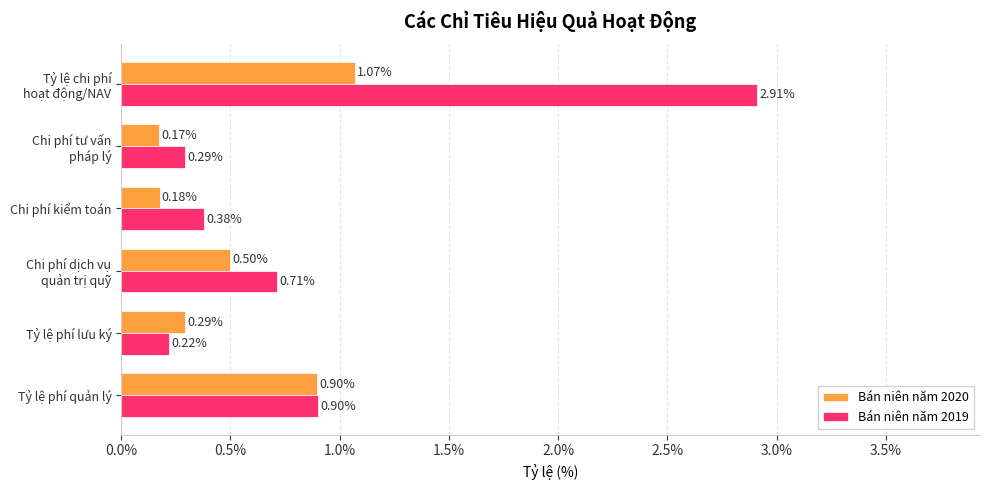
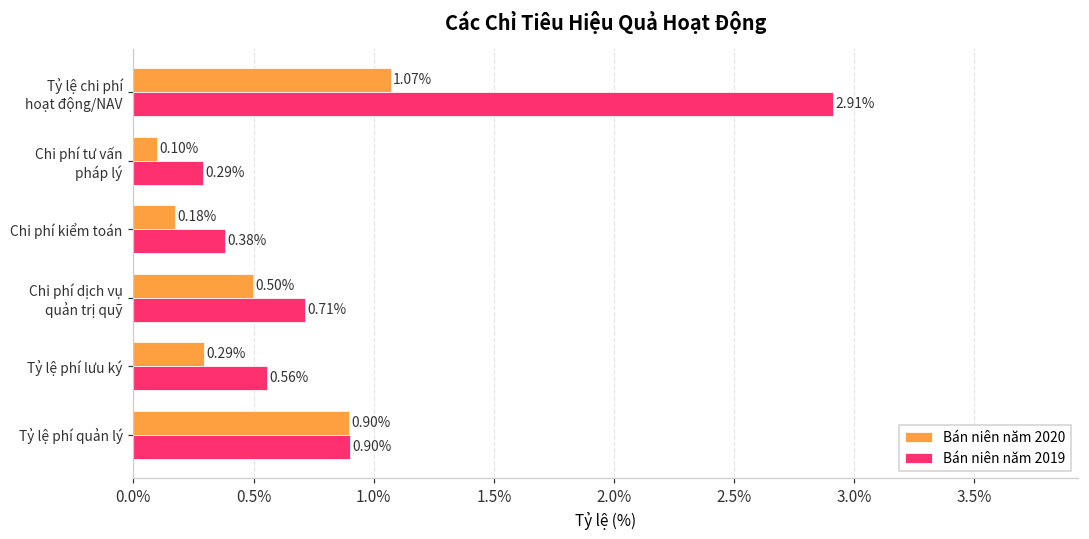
Bán niên năm 2020, Chi phí tư vấn pháp lý: 0.17% -> 0.10%
Bán niên năm 2019, Tỷ lệ phí lưu ký: 0.22% -> 0.56%
